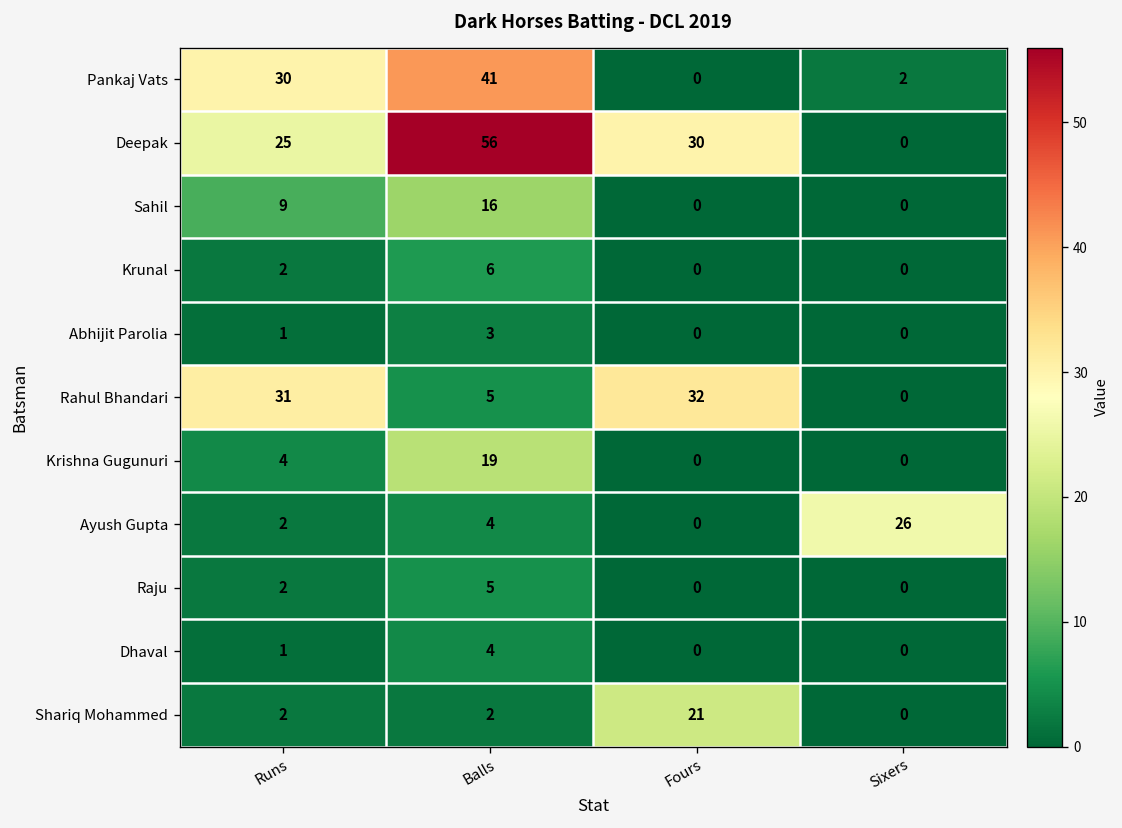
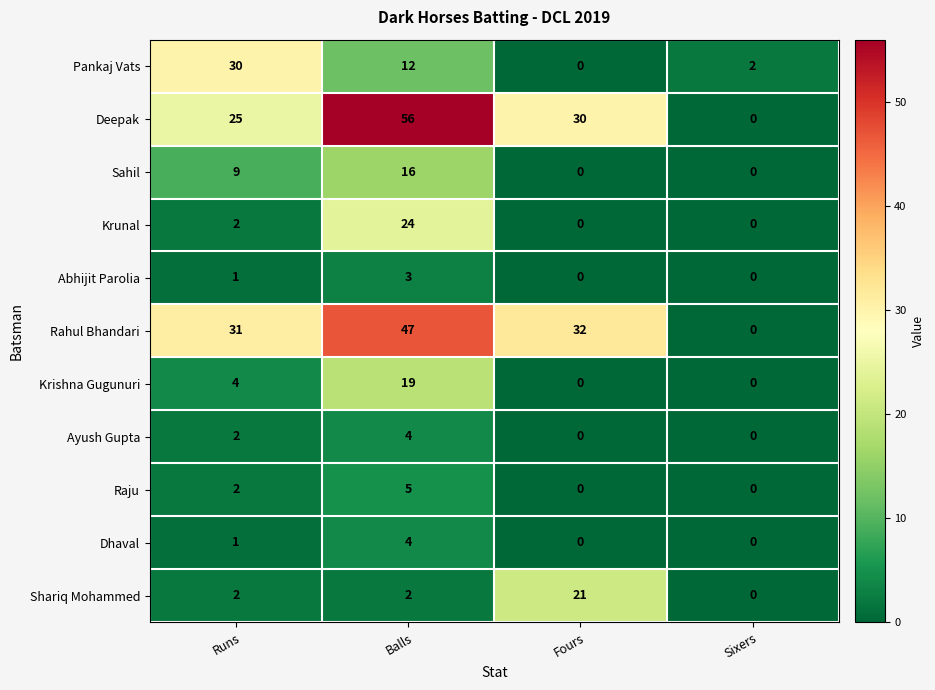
Pankaj Vats, Balls: 41 -> 12
Krunal, Balls: 6 -> 24
Rahul Bhandari, Balls: 5 -> 47
Ayush Gupta, Sixers: 26 -> 0
